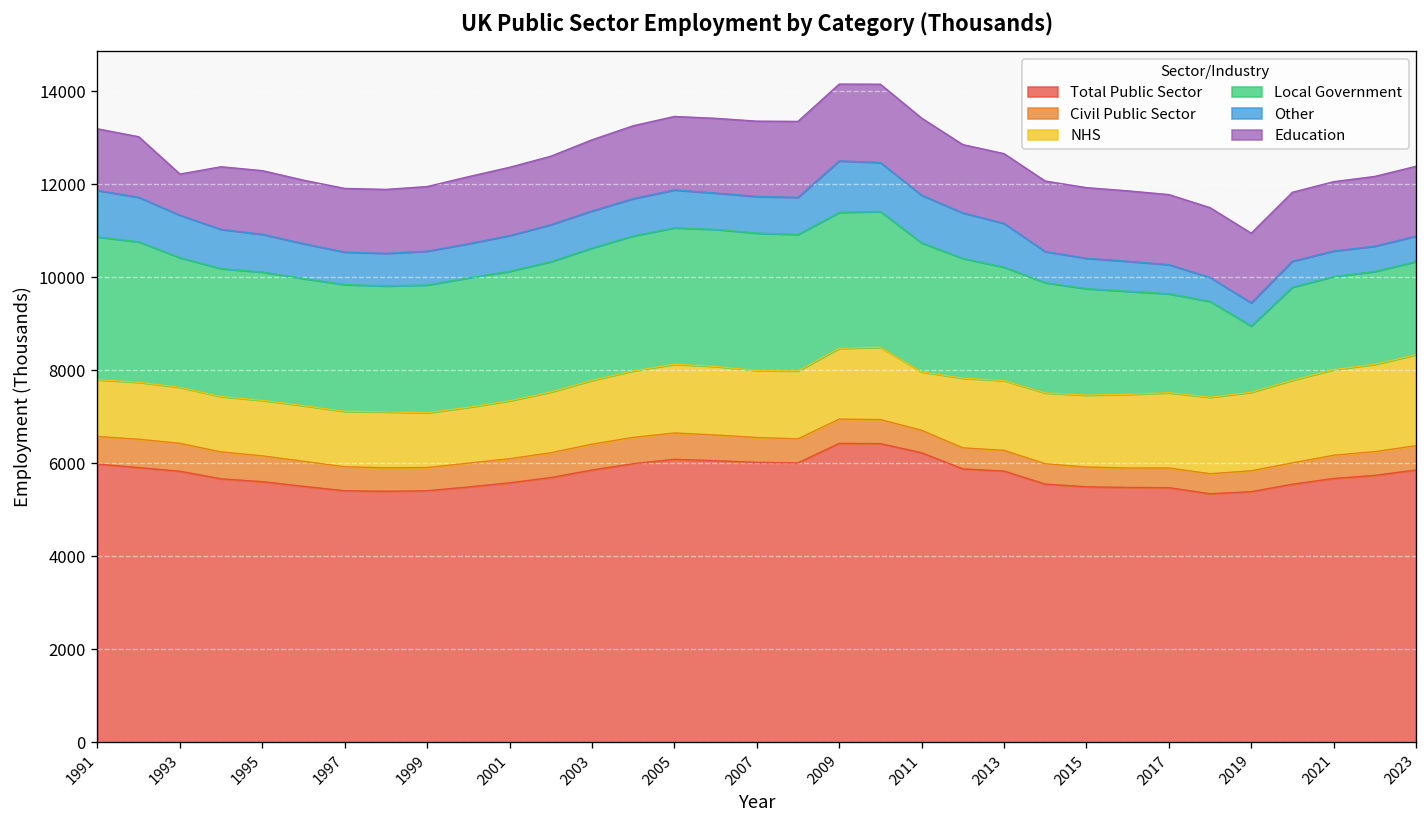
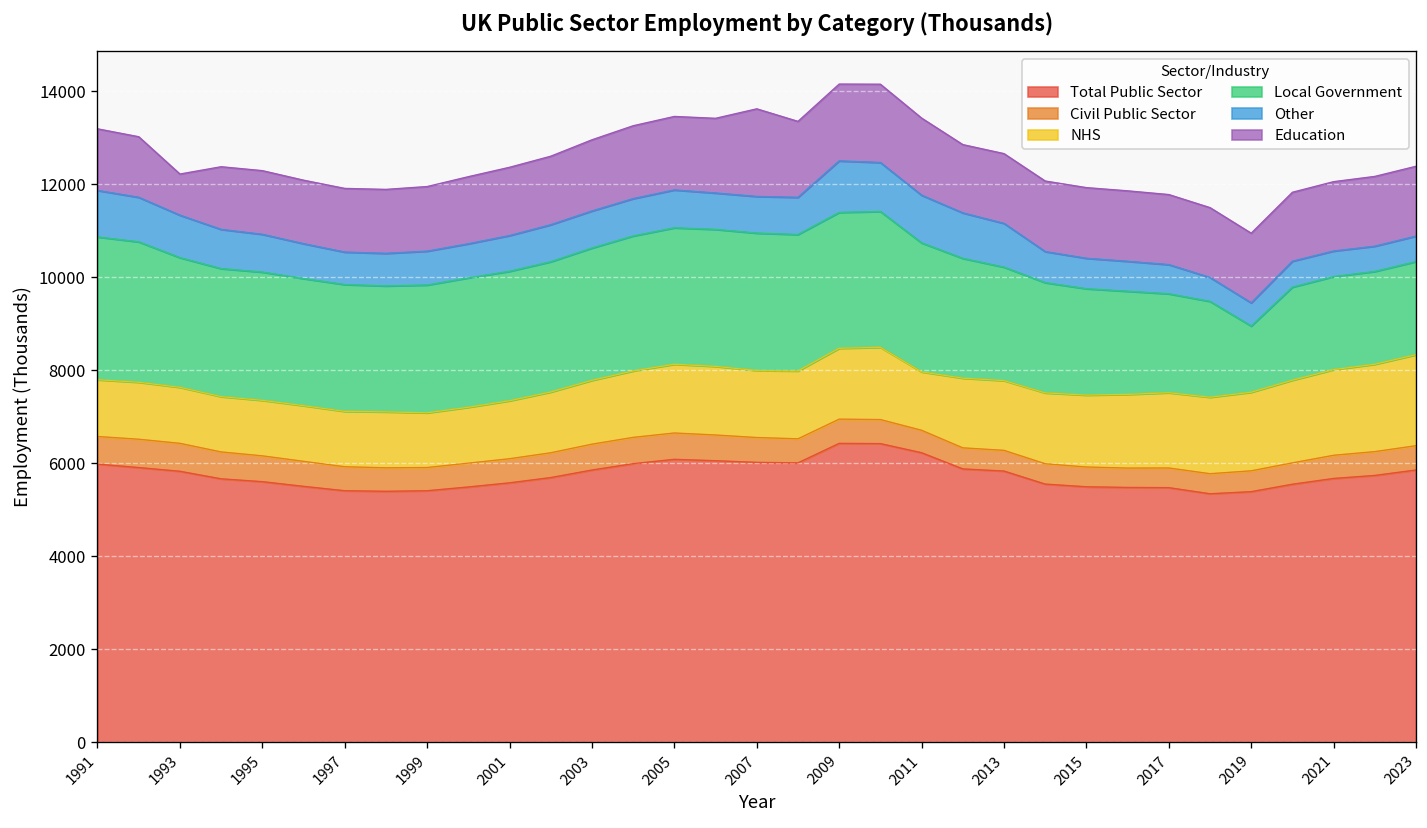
Education, 2007: 1600 -> 1900
